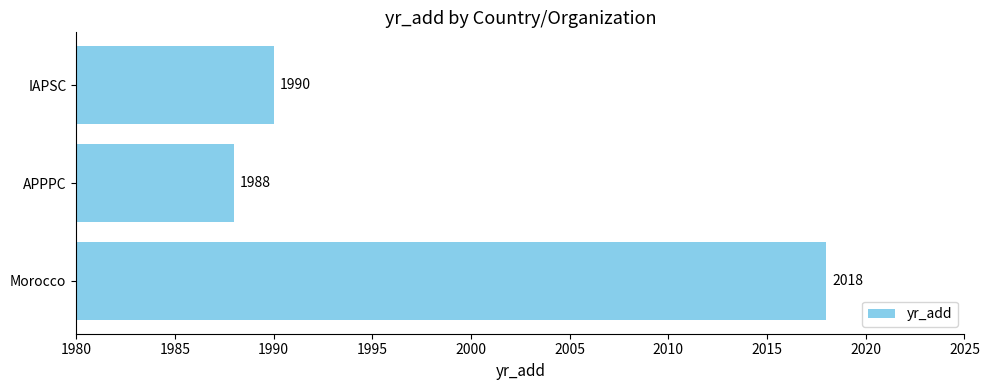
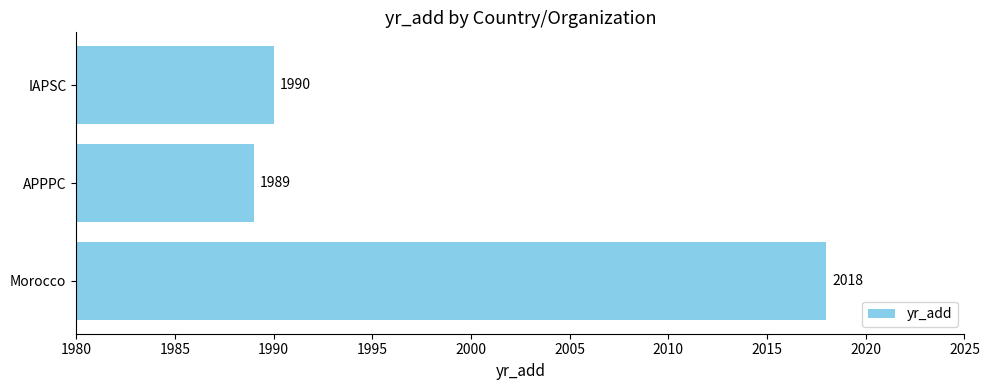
APPPC: 1988 -> 1989
